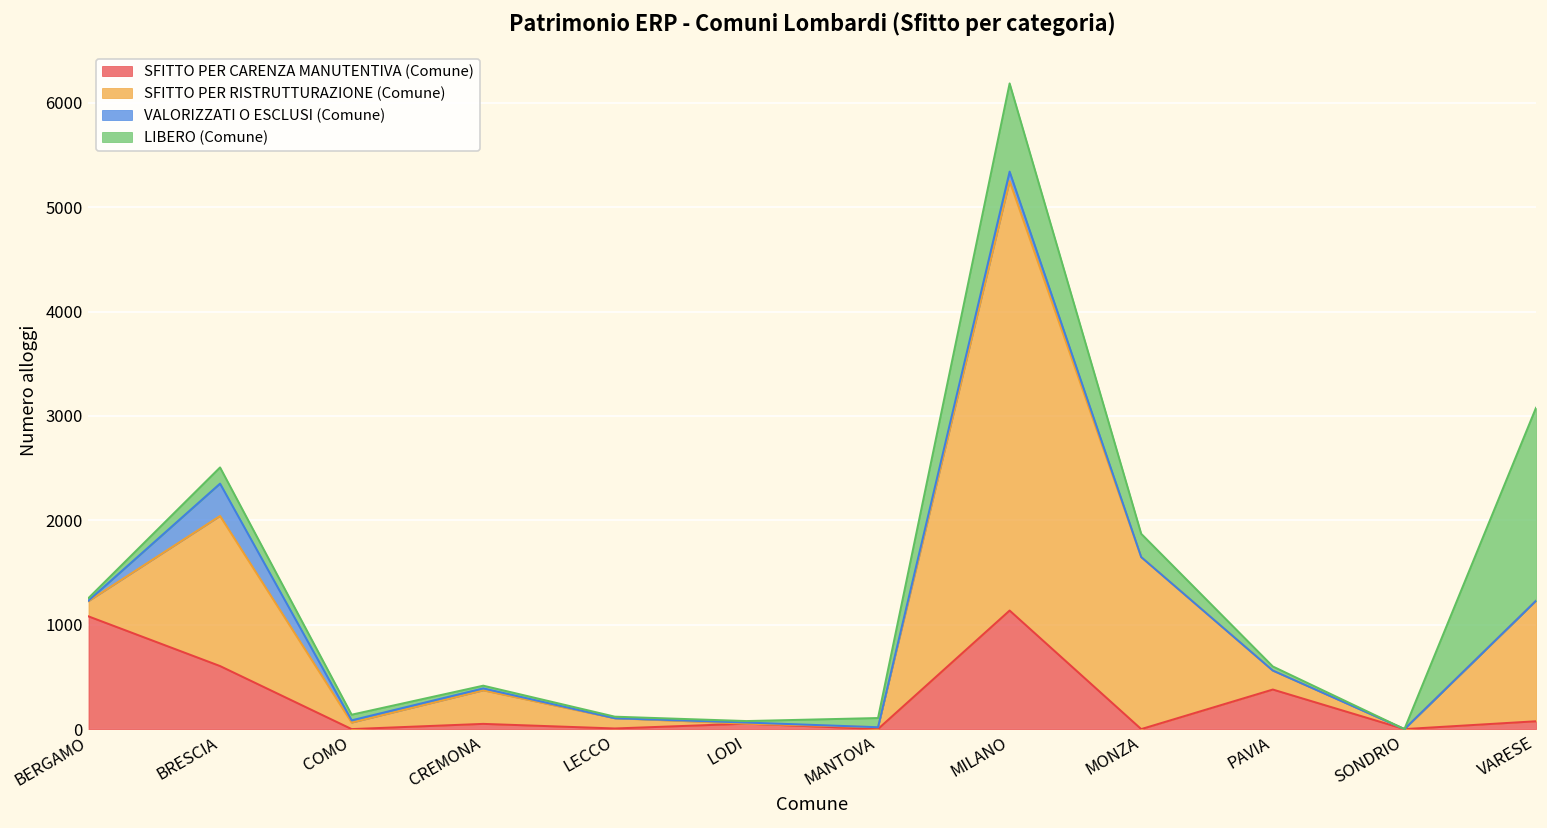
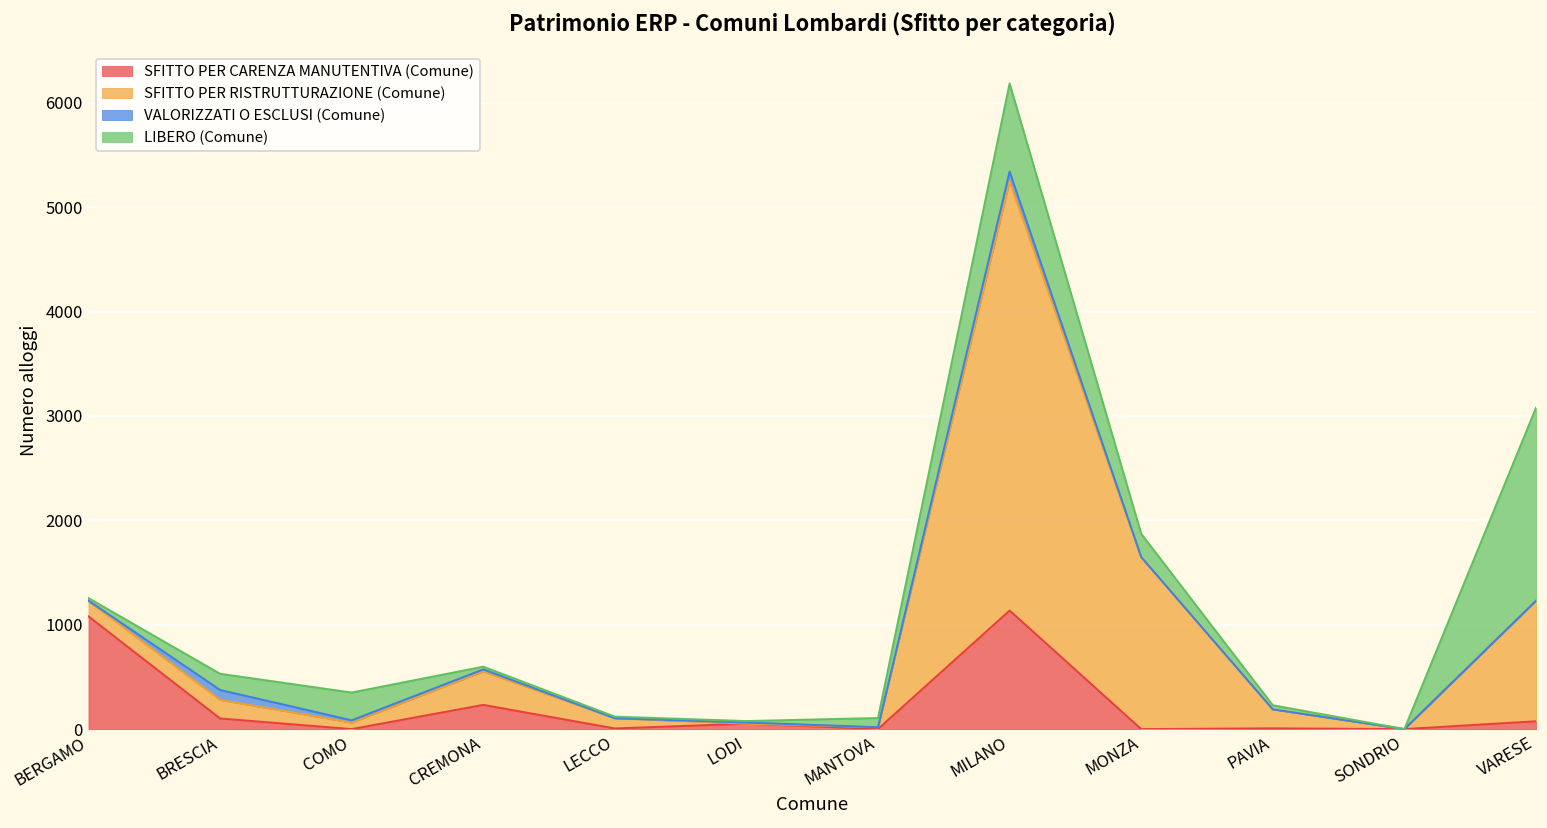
SFITTO PER CARENZA MANUTENTIVA (Comune), BRESCIA: 600 -> 100
SFITTO PER RISTRUTTURAZIONE (Comune), BRESCIA: 1400 -> 200
VALORIZZATI O ESCLUSI (Comune), BRESCIA: 300 -> 100
LIBERO (Comune), COMO: 100 -> 300
SFITTO PER CARENZA MANUTENTIVA (Comune), CREMONA: 100 -> 200
SFITTO PER CARENZA MANUTENTIVA (Comune), PAVIA: 400 -> 0
